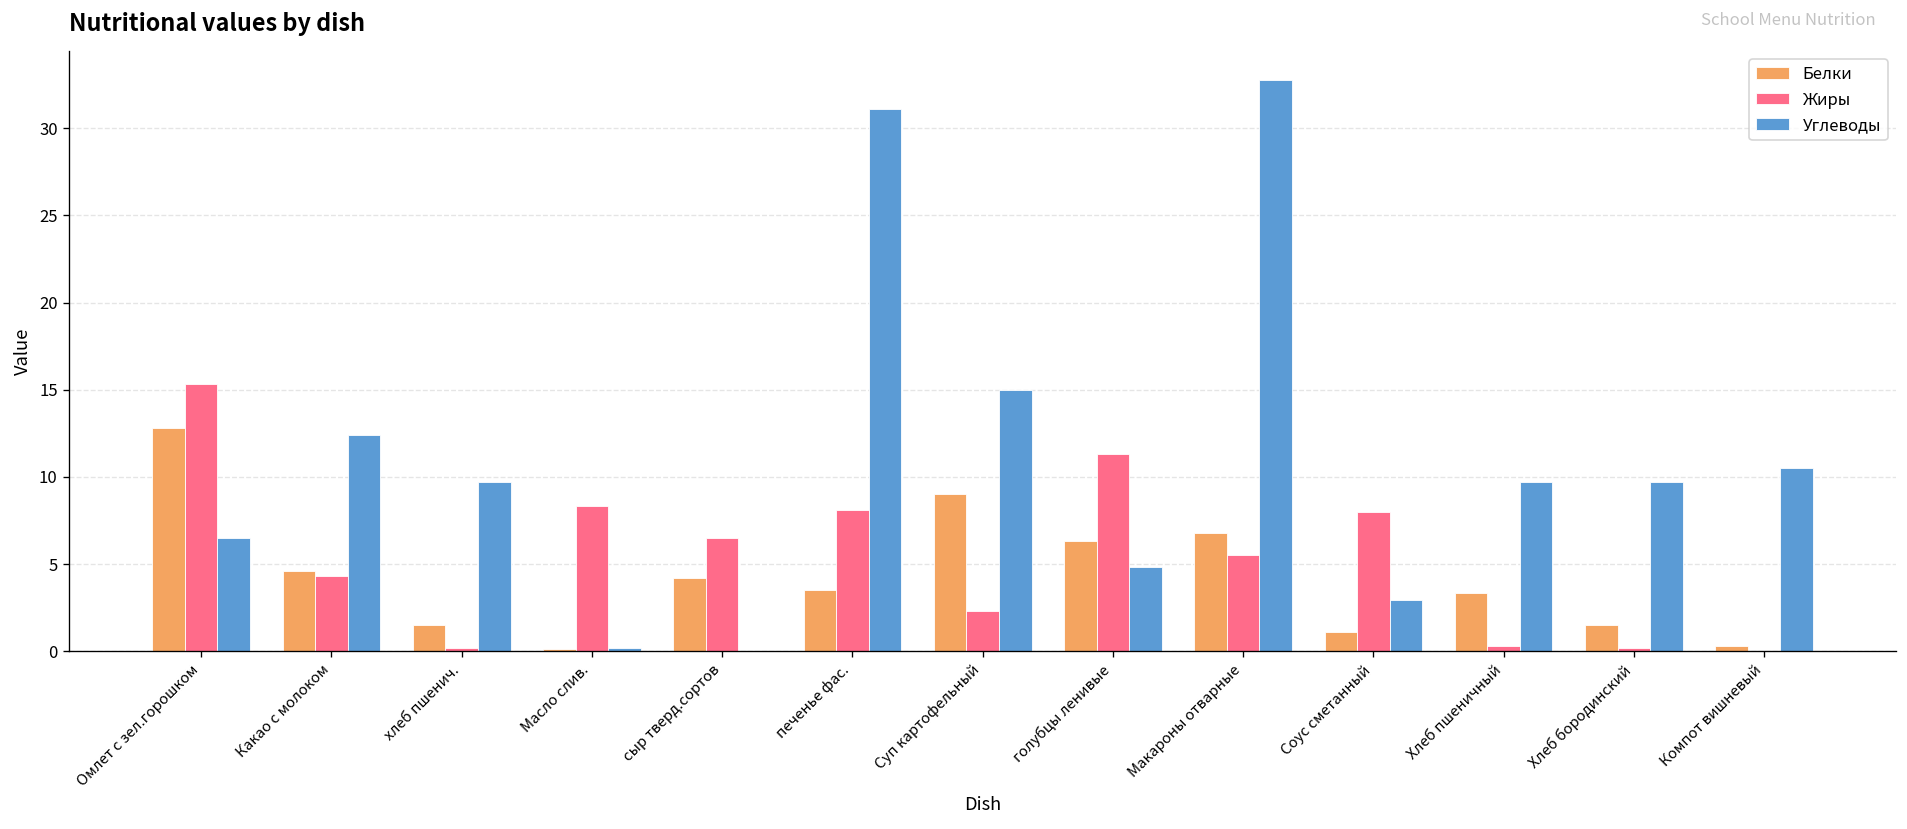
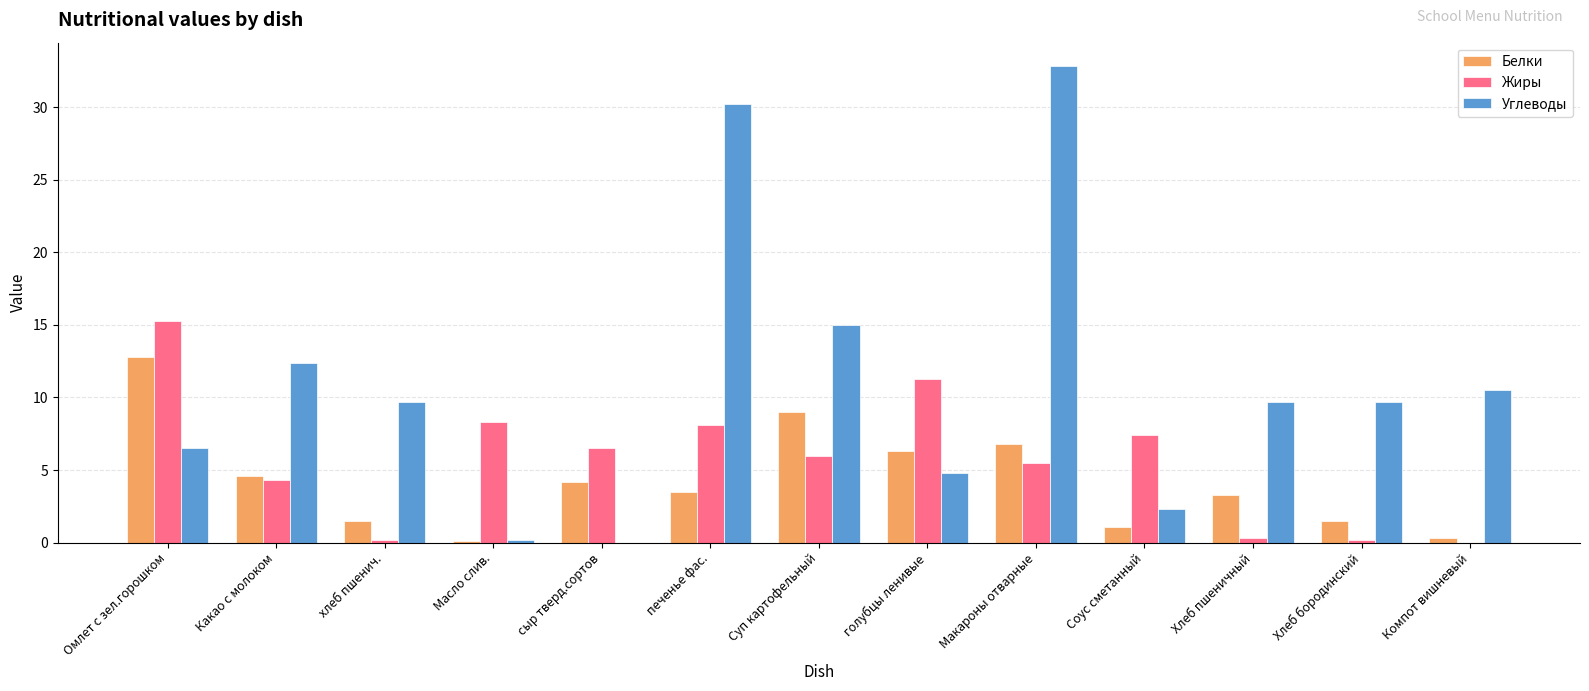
Углеводы, печенье фас.: 31.1 -> 30.2
Жиры, Суп картофельный: 2.3 -> 6.0
Жиры, Соус сметанный: 8.0 -> 7.4
Углеводы, Соус сметанный: 2.9 -> 2.3
